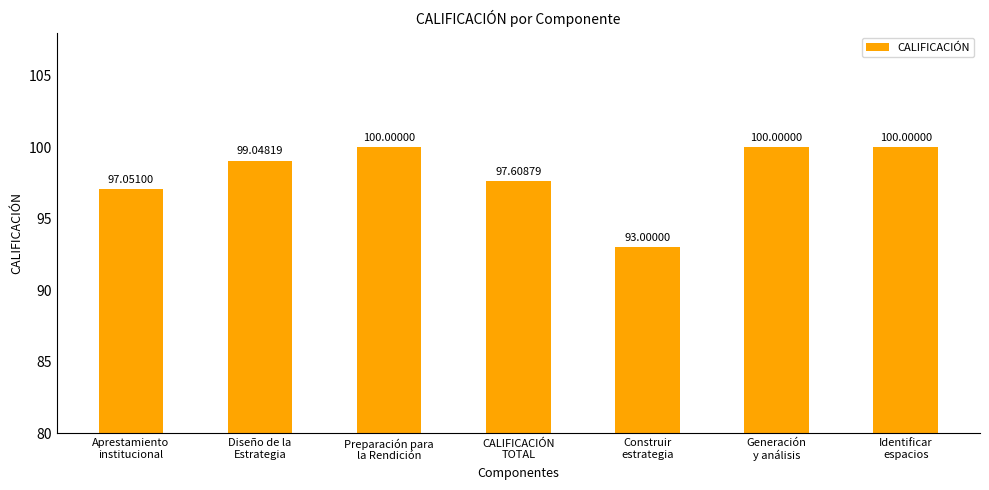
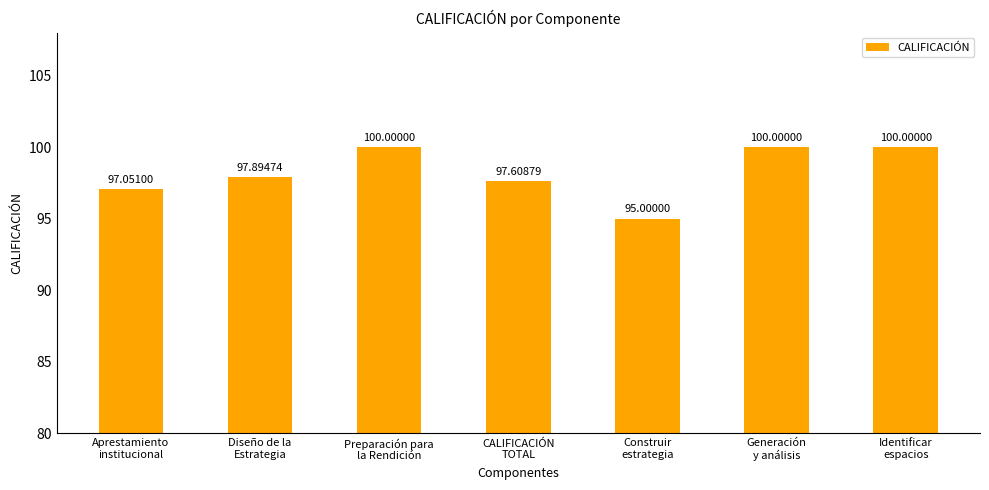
Diseño de la Estrategia: 99.04819 -> 97.89474
Construir estrategia: 93.00000 -> 95.00000
